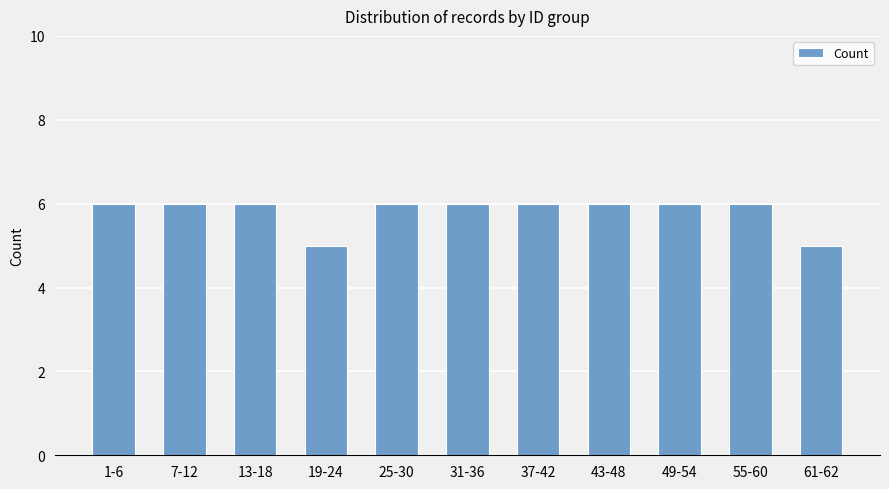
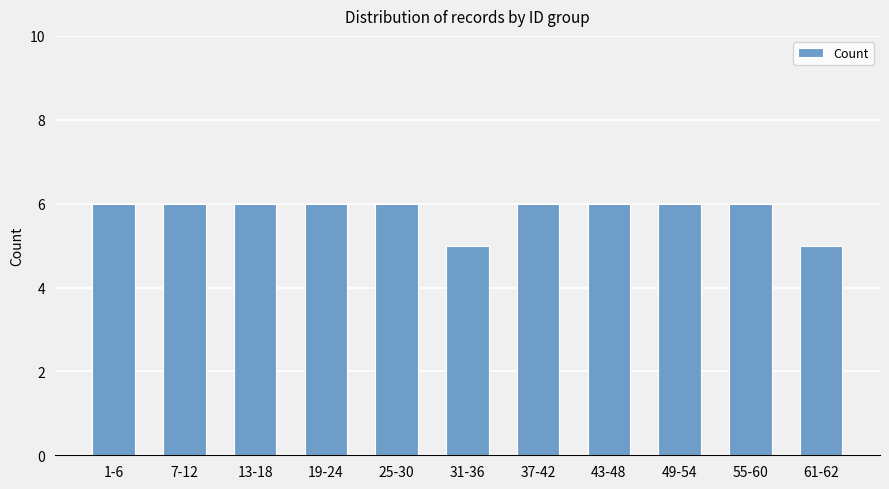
19-24: 5 -> 6
31-36: 6 -> 5
